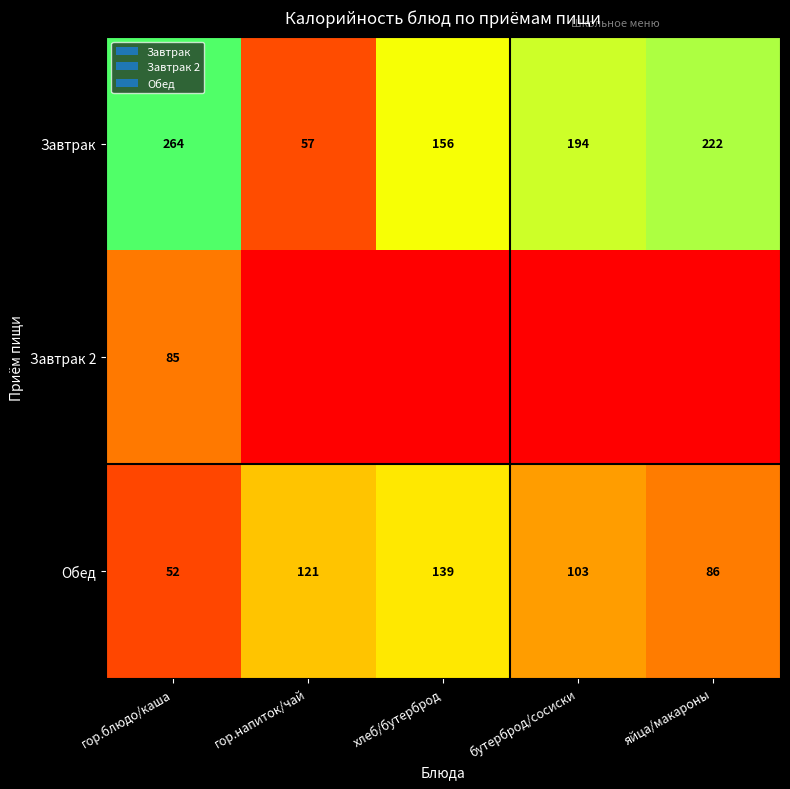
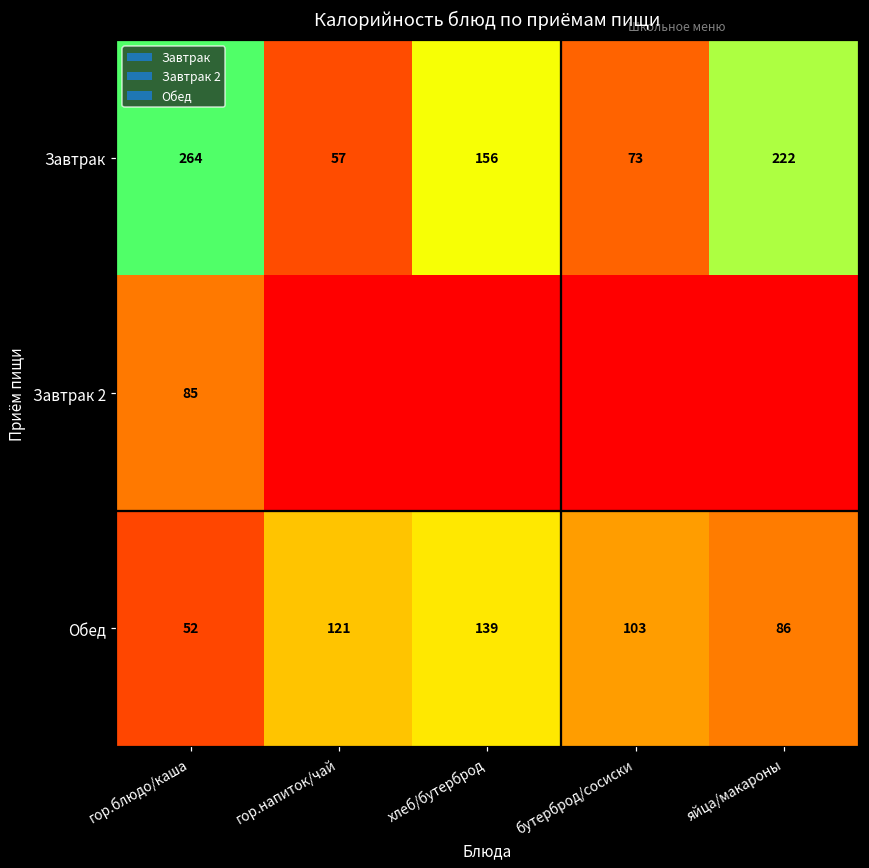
Завтрак, бутерброд/сосиски: 194 -> 73
